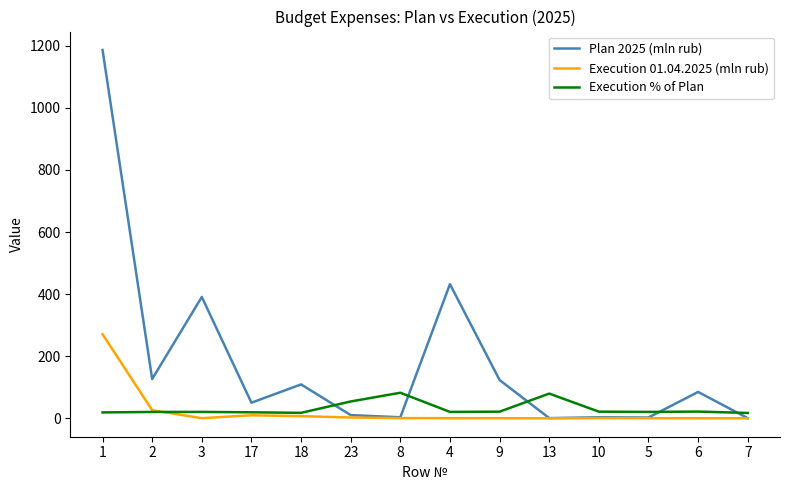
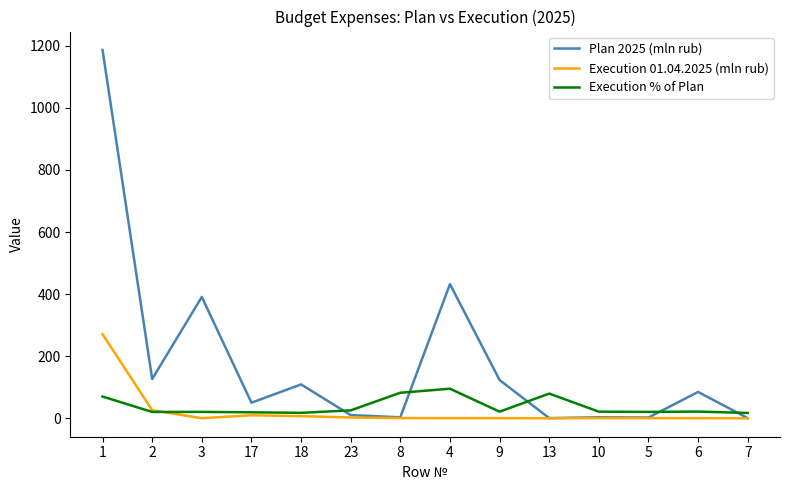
Execution % of Plan, 1: 20 -> 70
Execution % of Plan, 23: 50 -> 30
Execution % of Plan, 4: 20 -> 100
